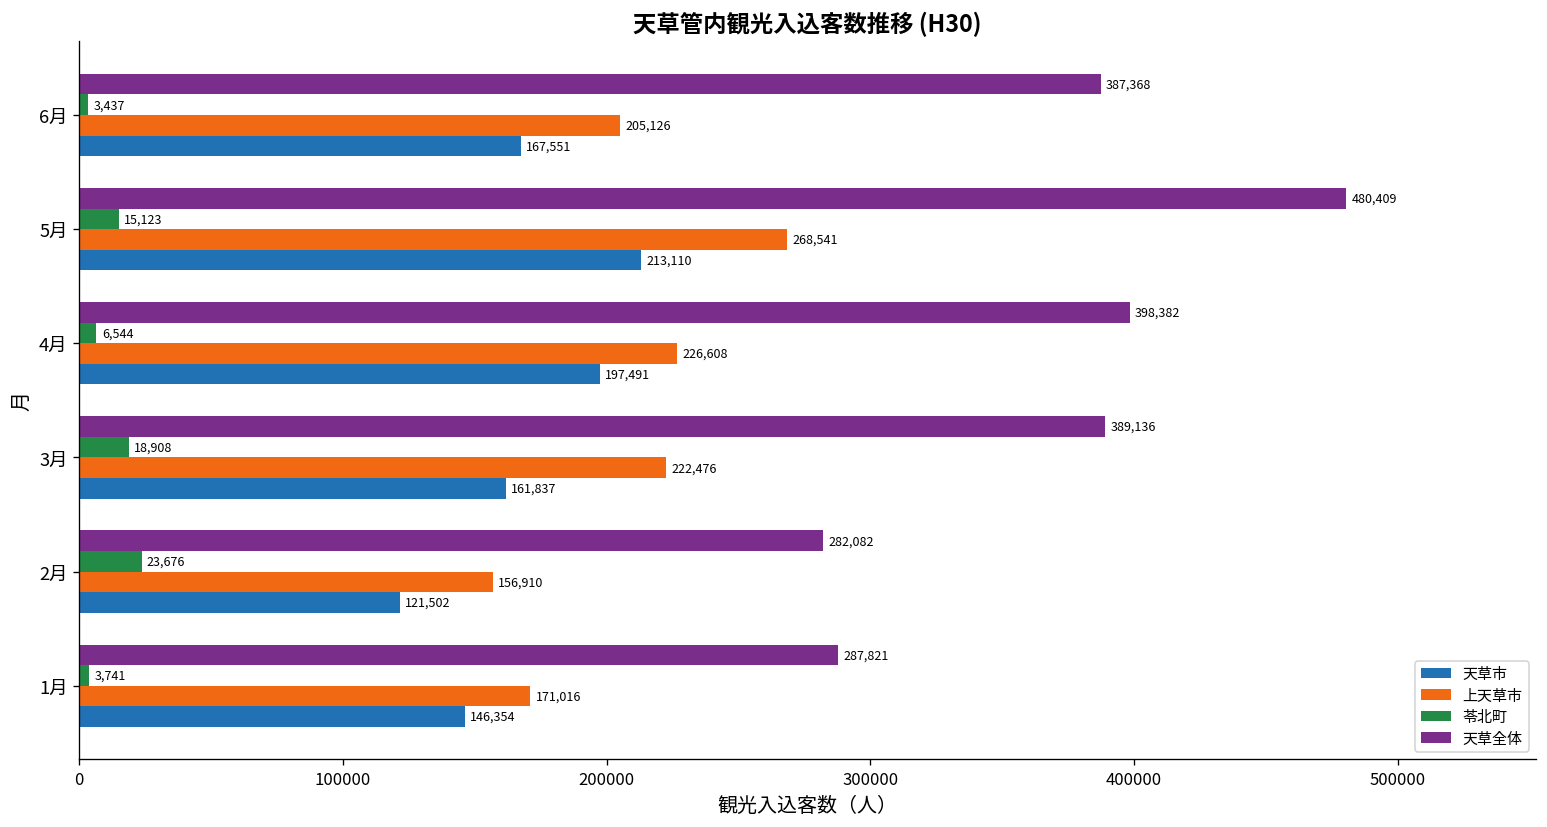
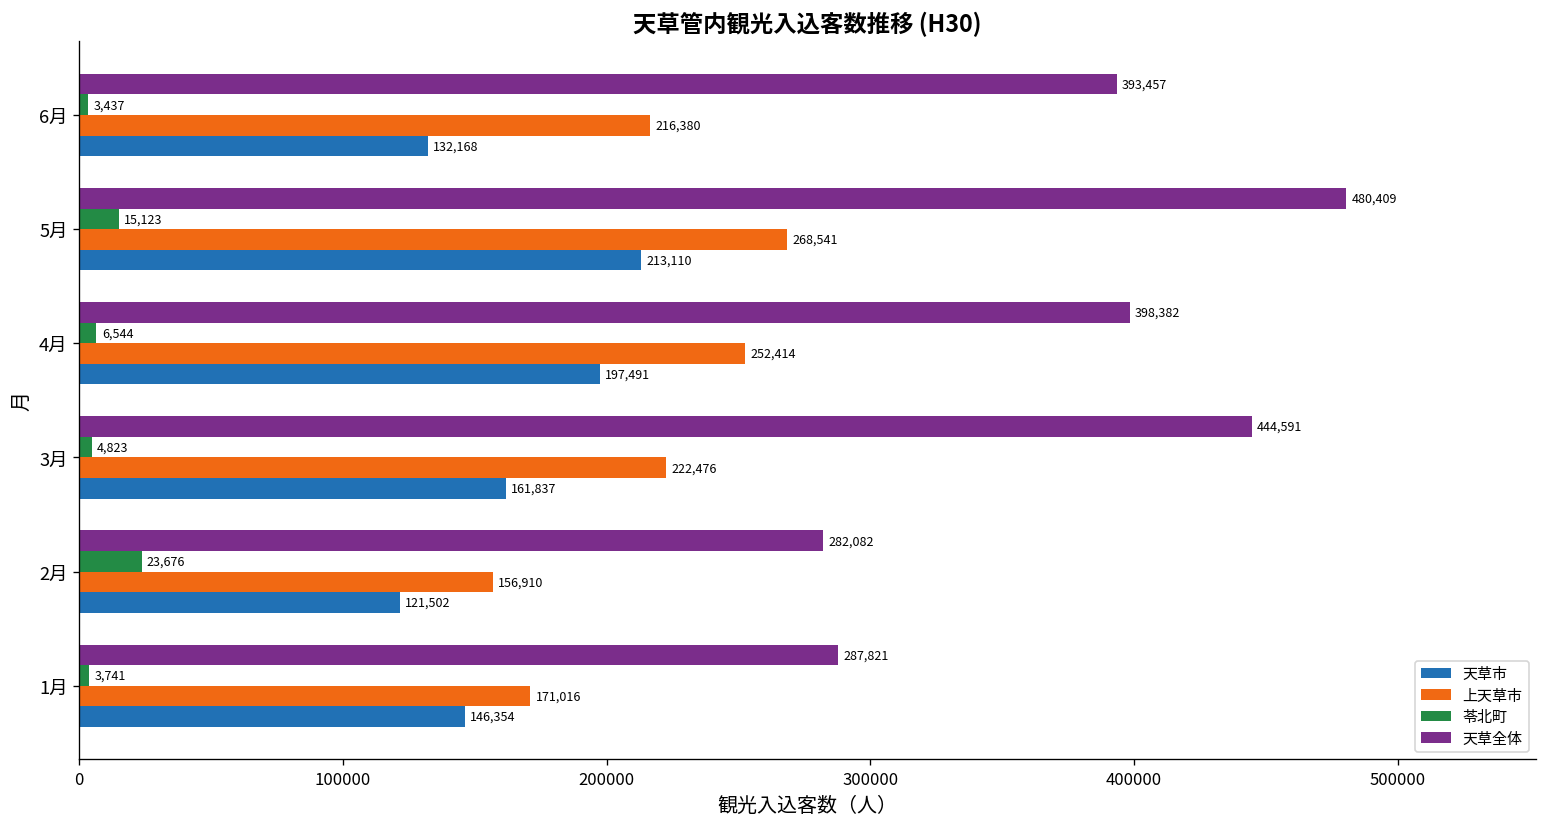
天草全体, 6月: 387,368 -> 393,457
上天草市, 6月: 205,126 -> 216,380
天草市, 6月: 167,551 -> 132,168
上天草市, 4月: 226,608 -> 252,414
天草全体, 3月: 389,136 -> 444,591
苓北町, 3月: 18,908 -> 4,823
